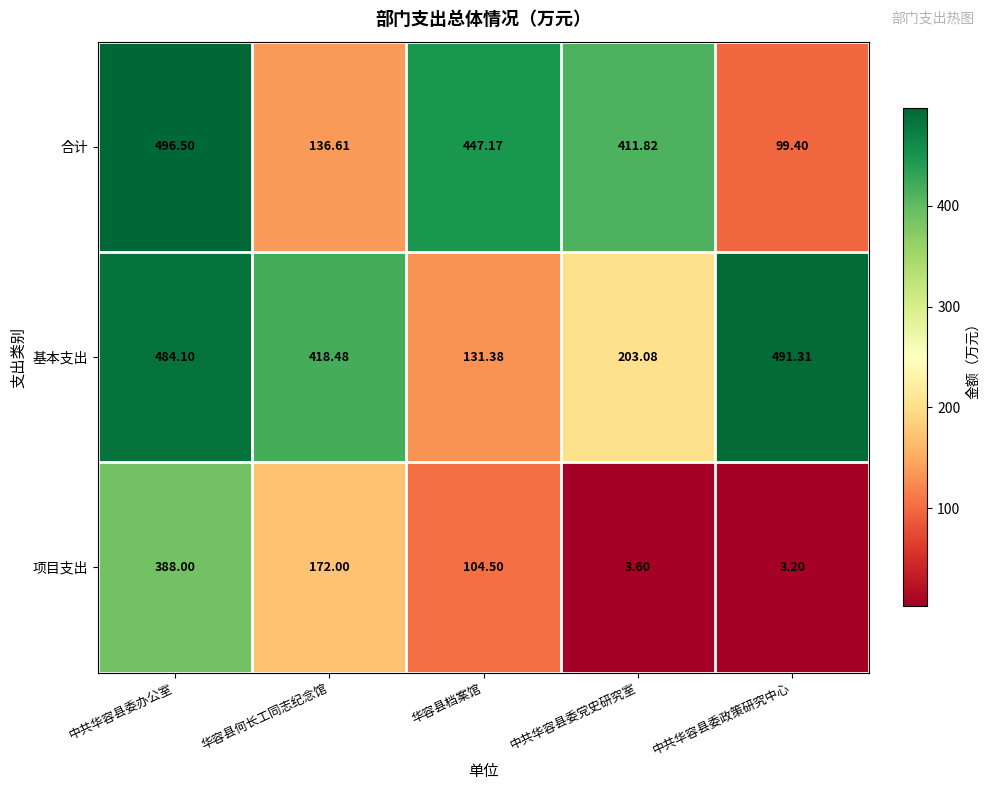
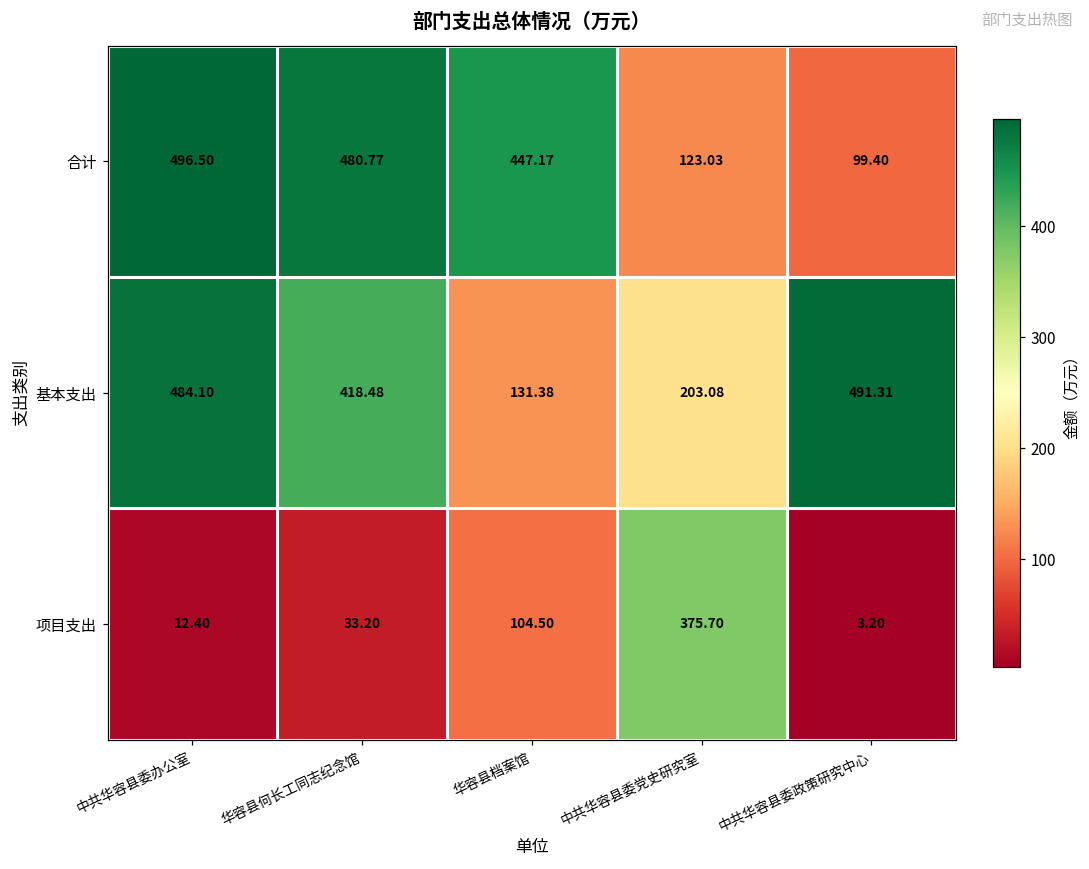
合计, 华容县何长工同志纪念馆: 136.61 -> 480.77
合计, 中共华容县委党史研究室: 411.82 -> 123.03
项目支出, 中共华容县委办公室: 388.00 -> 12.40
项目支出, 华容县何长工同志纪念馆: 172.00 -> 33.20
项目支出, 中共华容县委党史研究室: 3.60 -> 375.70
